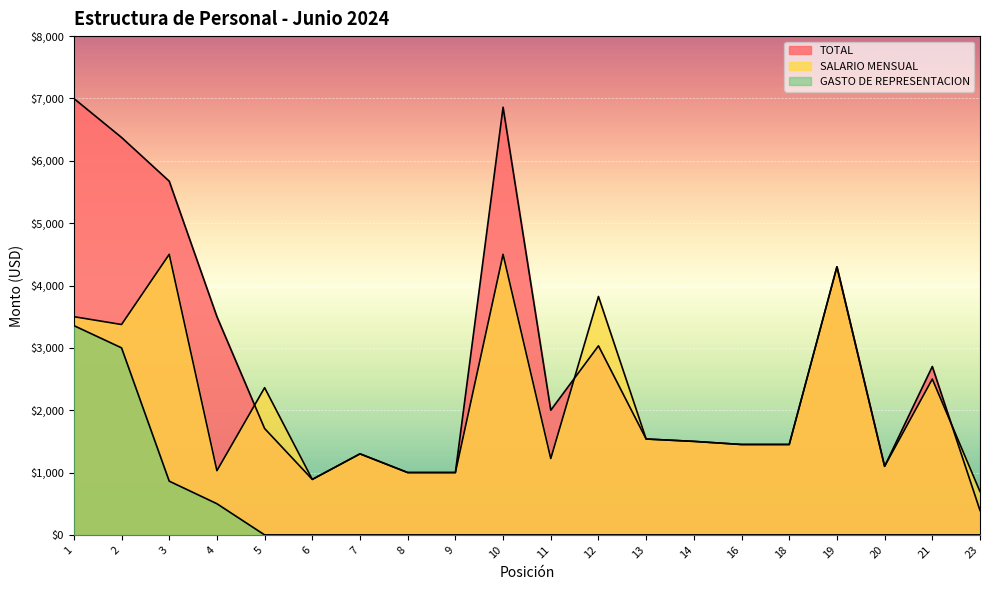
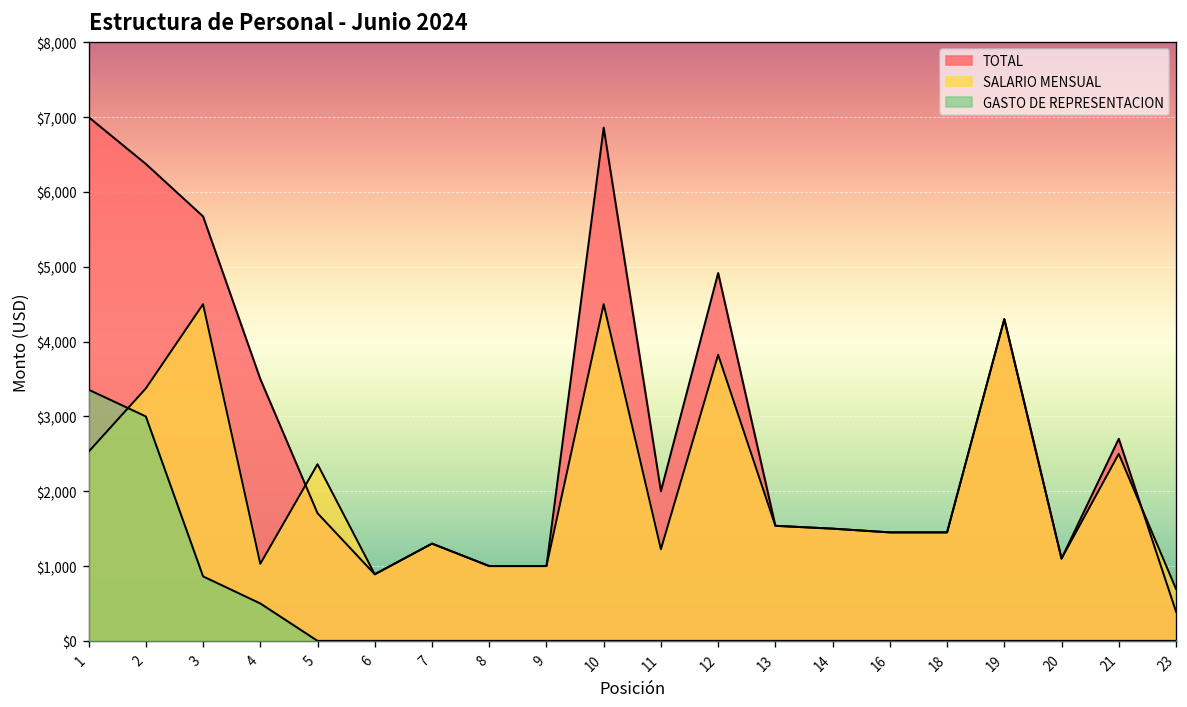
SALARIO MENSUAL, 1: $3,500 -> $2,500
TOTAL, 12: $3,000 -> $4,900
